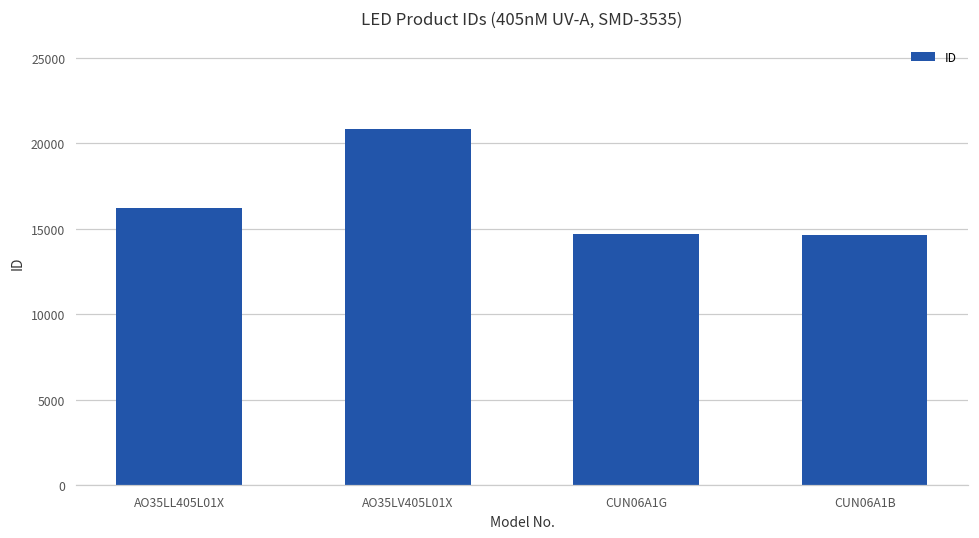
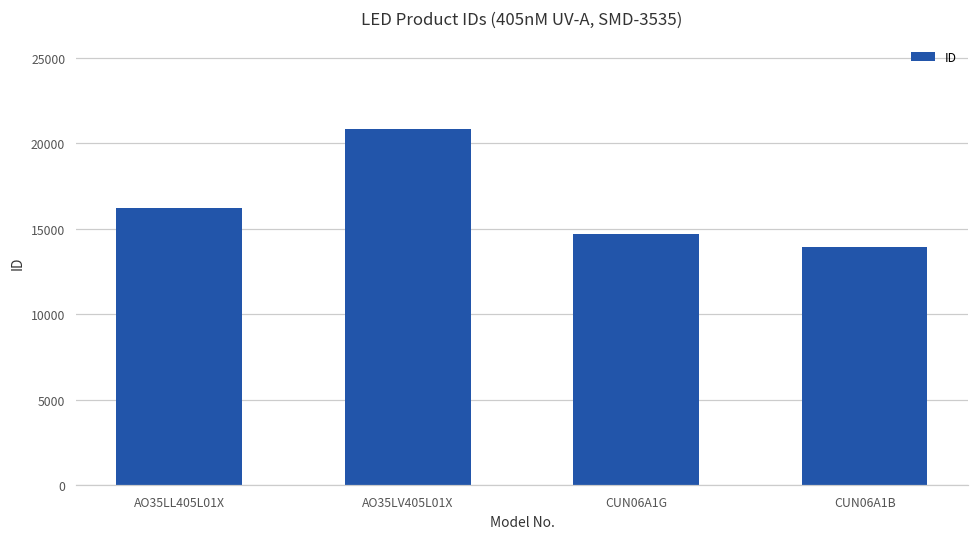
CUN06A1B: 14700 -> 14000
